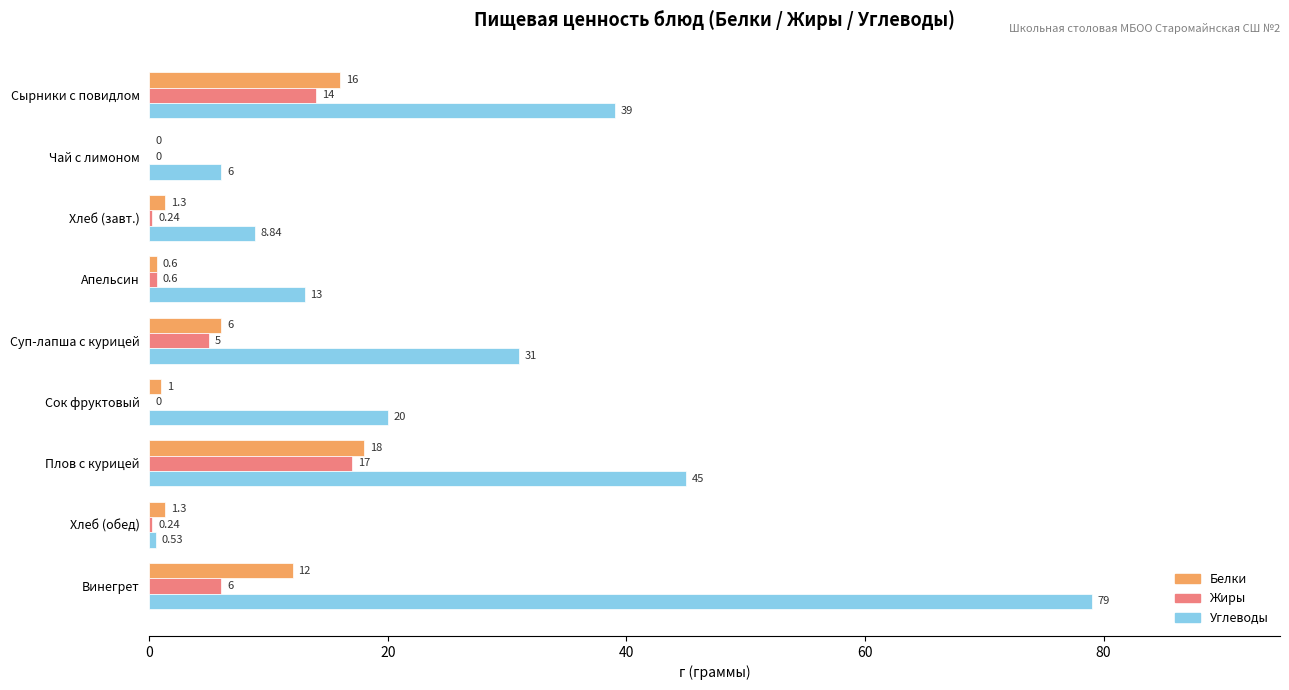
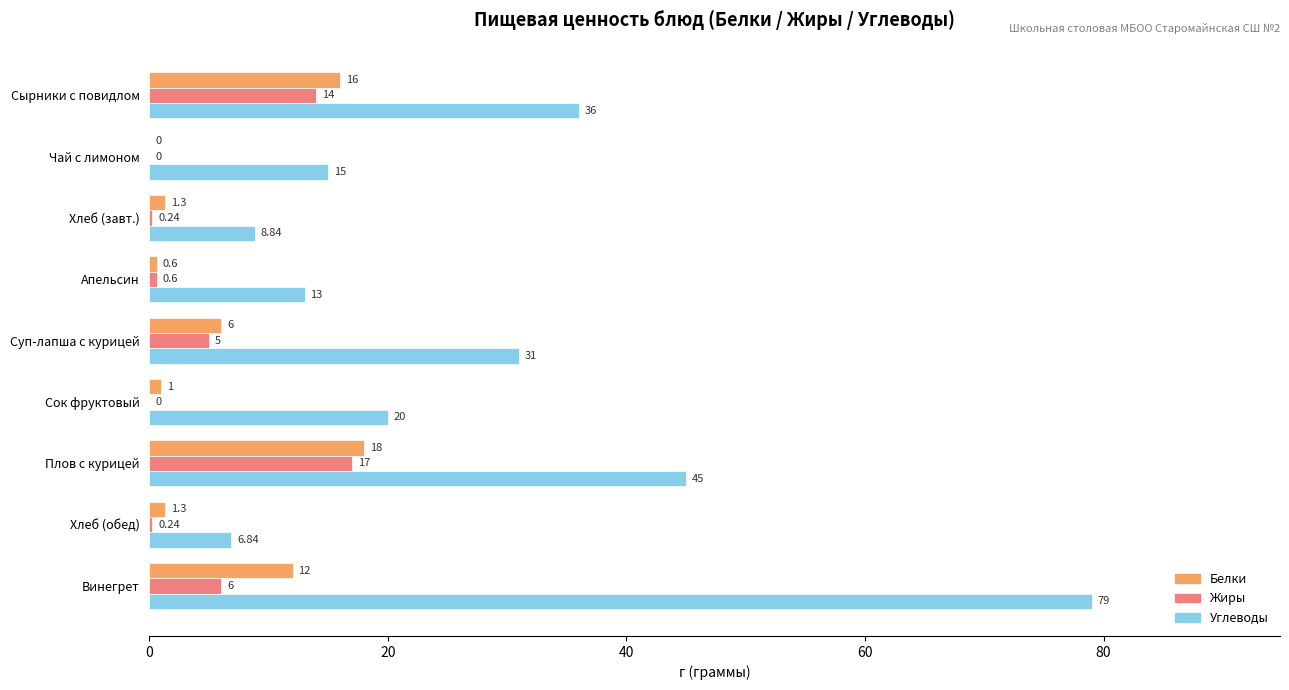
Углеводы, Сырники с повидлом: 39 -> 36
Углеводы, Чай с лимоном: 6 -> 15
Углеводы, Хлеб (обед): 0.53 -> 6.84
